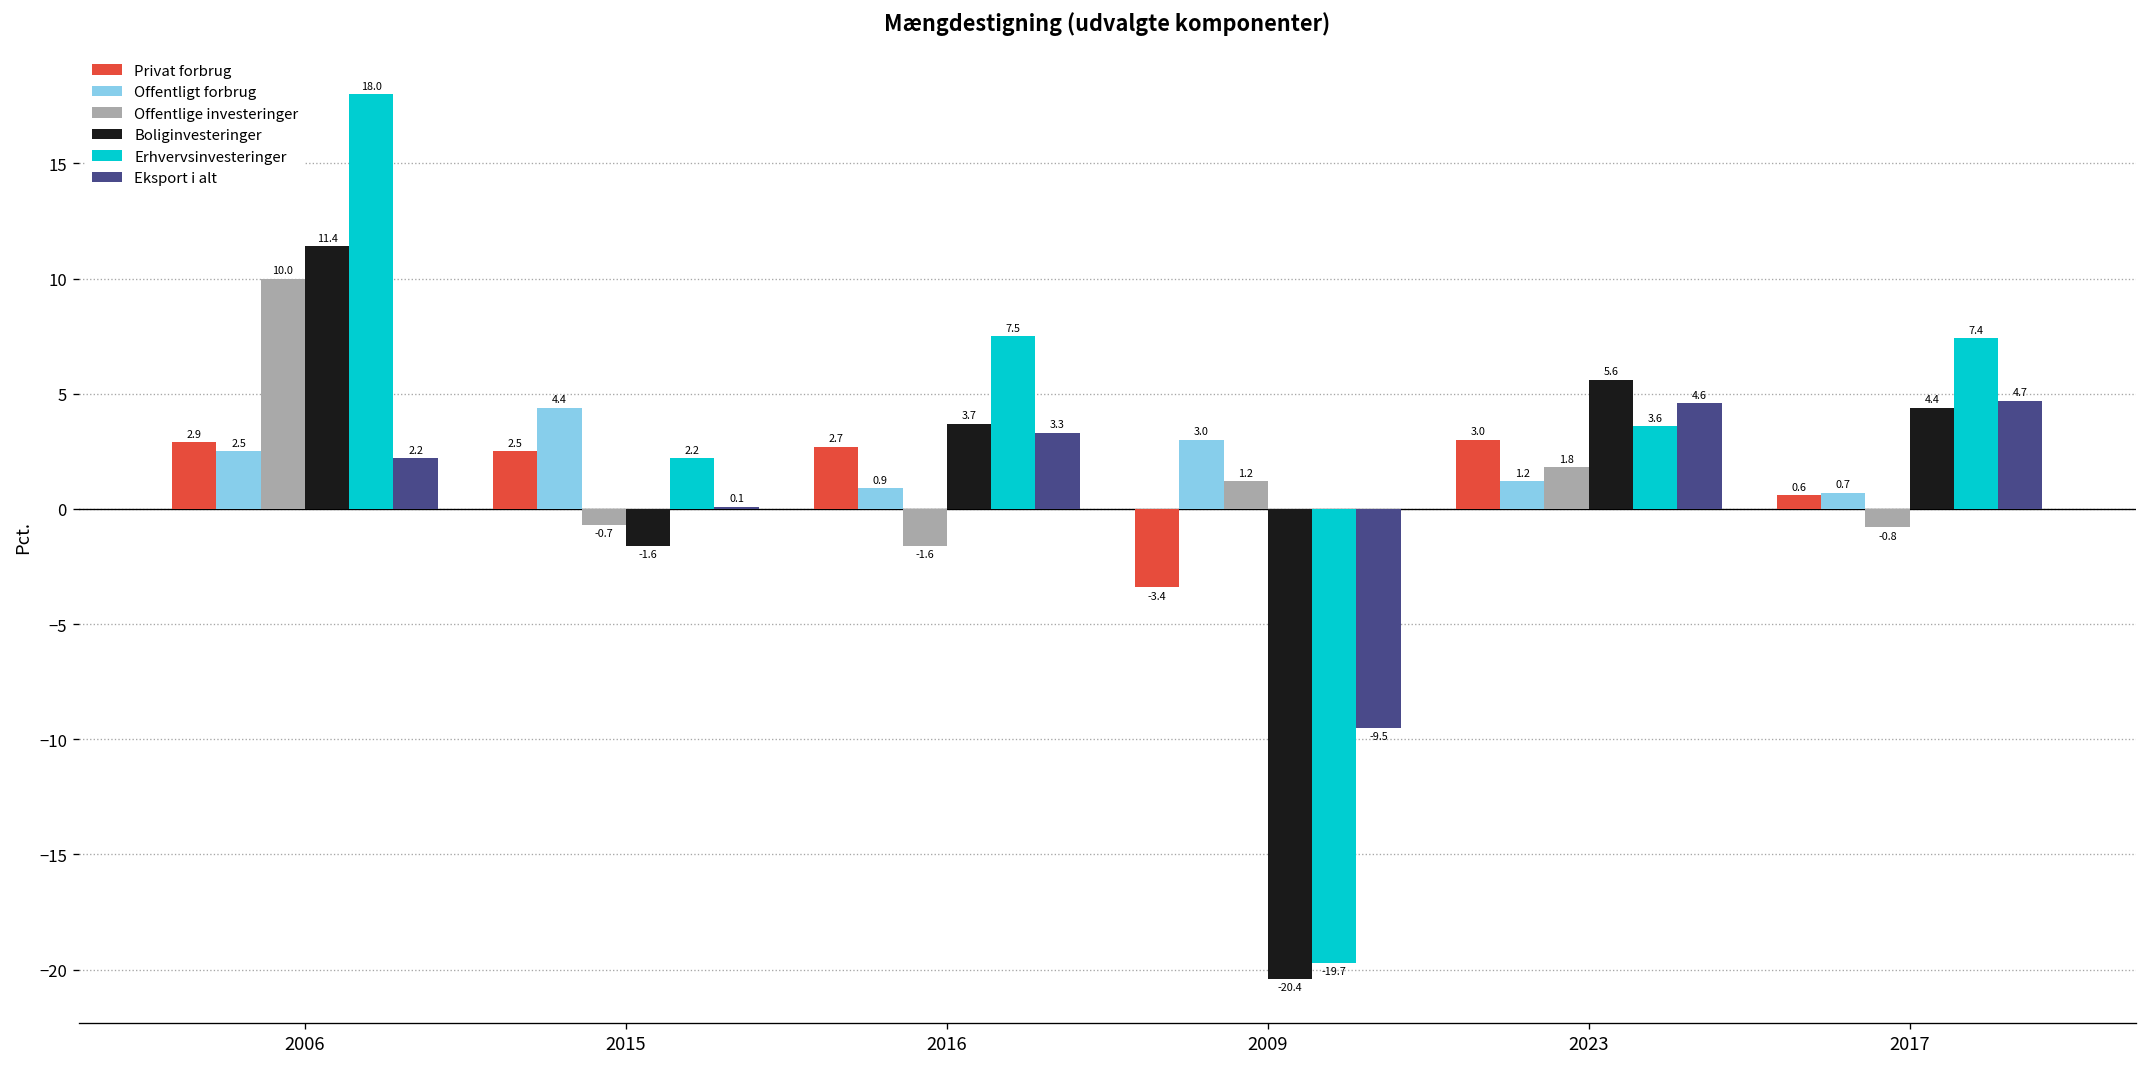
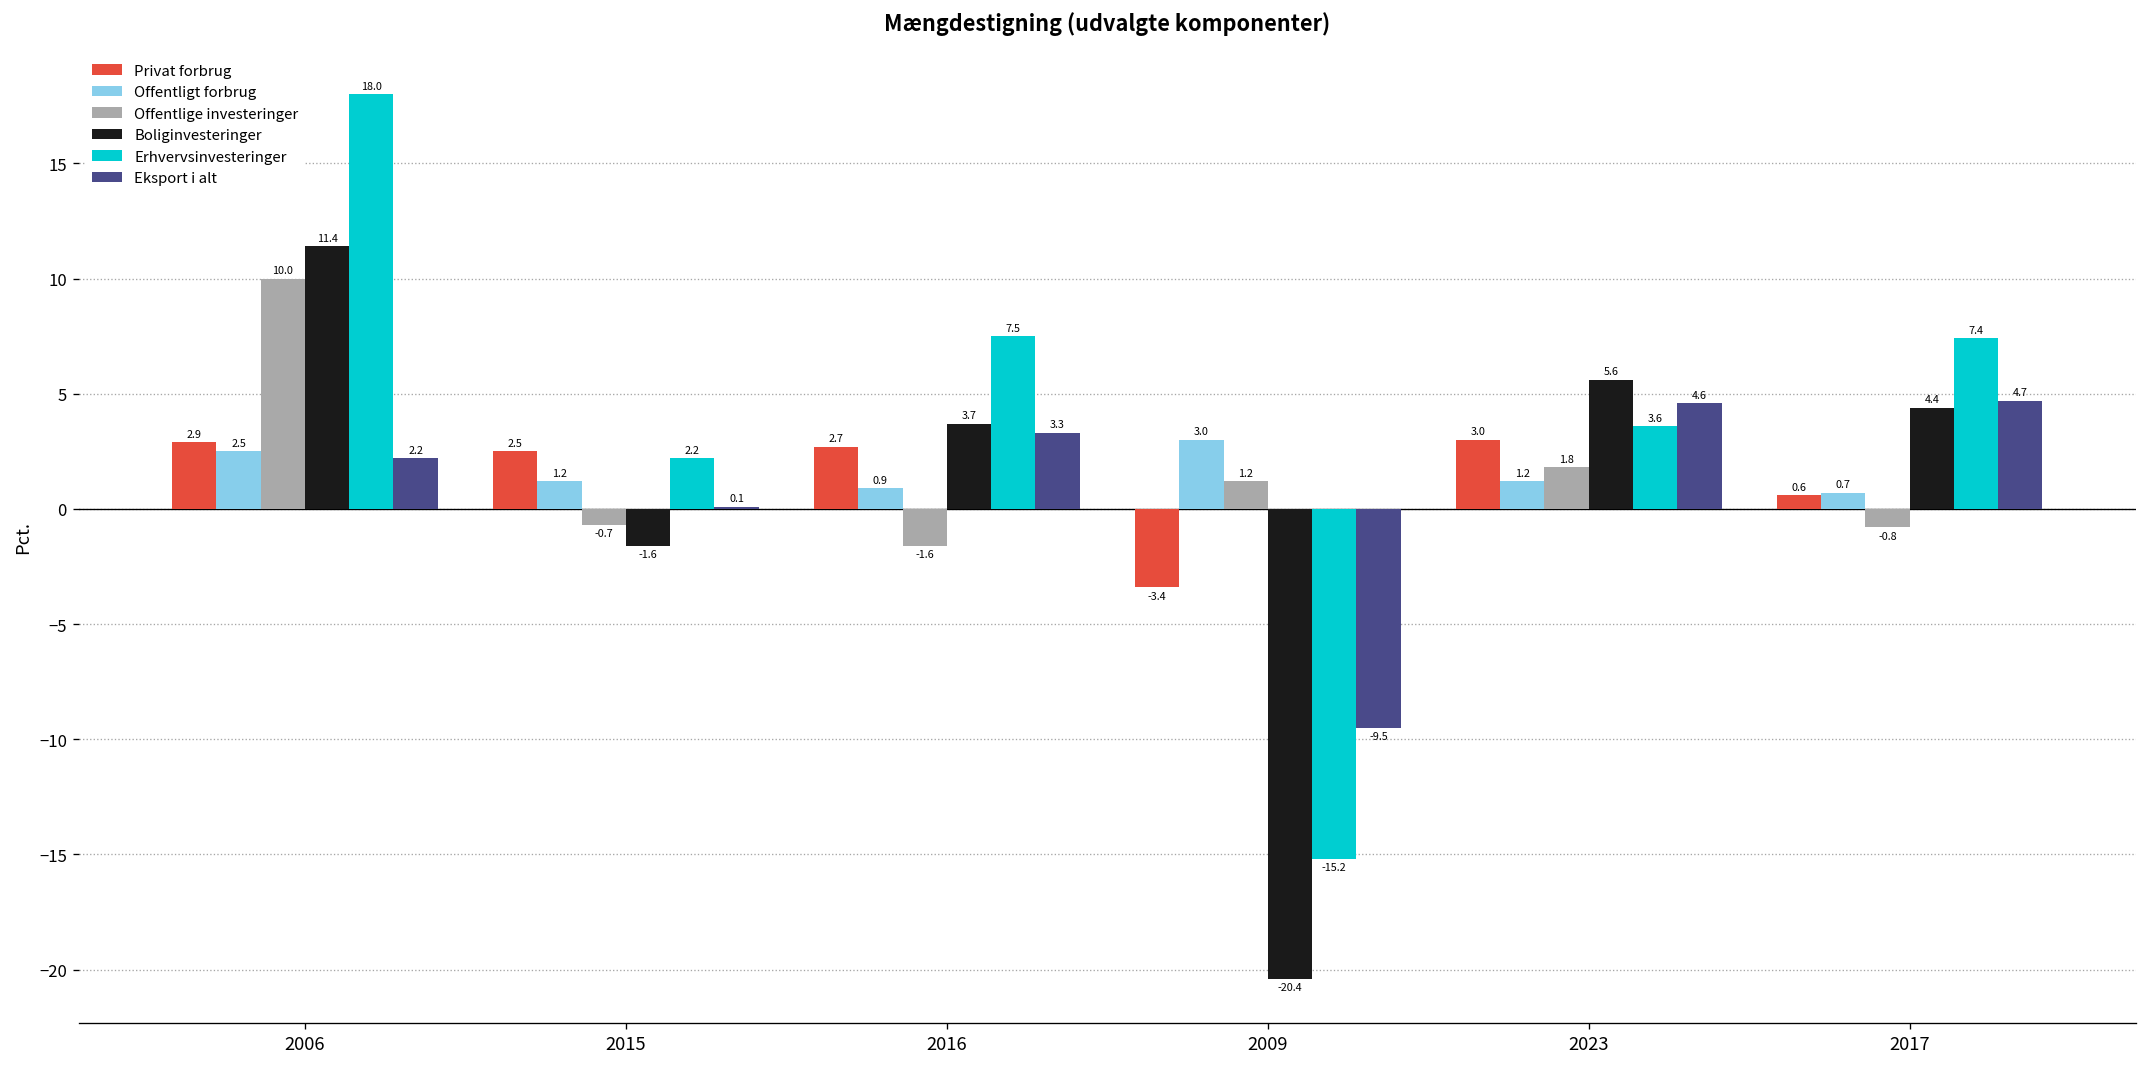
Offentligt forbrug, 2015: 4.4 -> 1.2
Erhvervsinvesteringer, 2009: -19.7 -> -15.2
